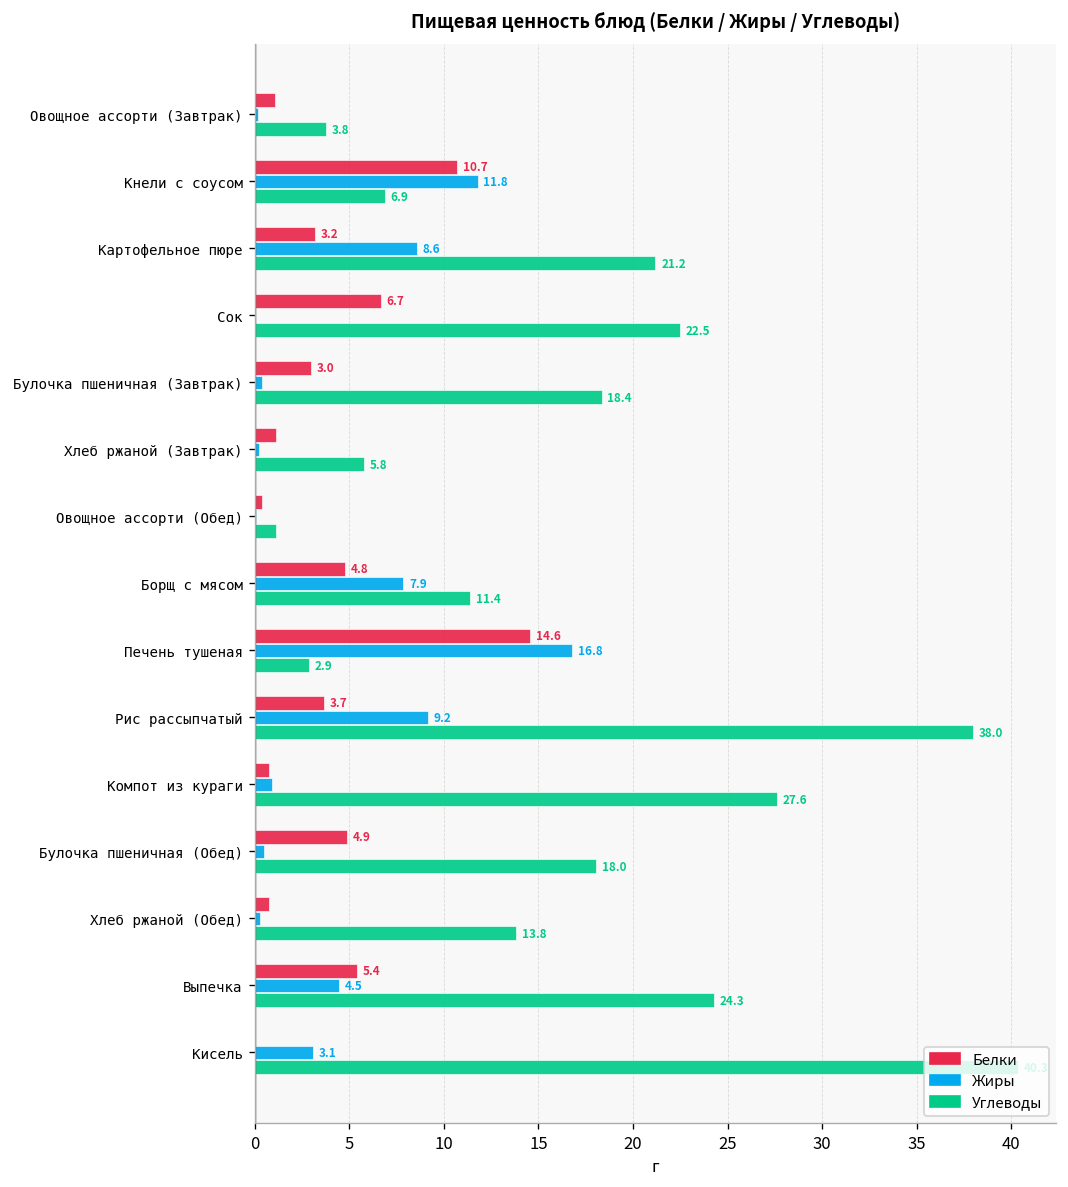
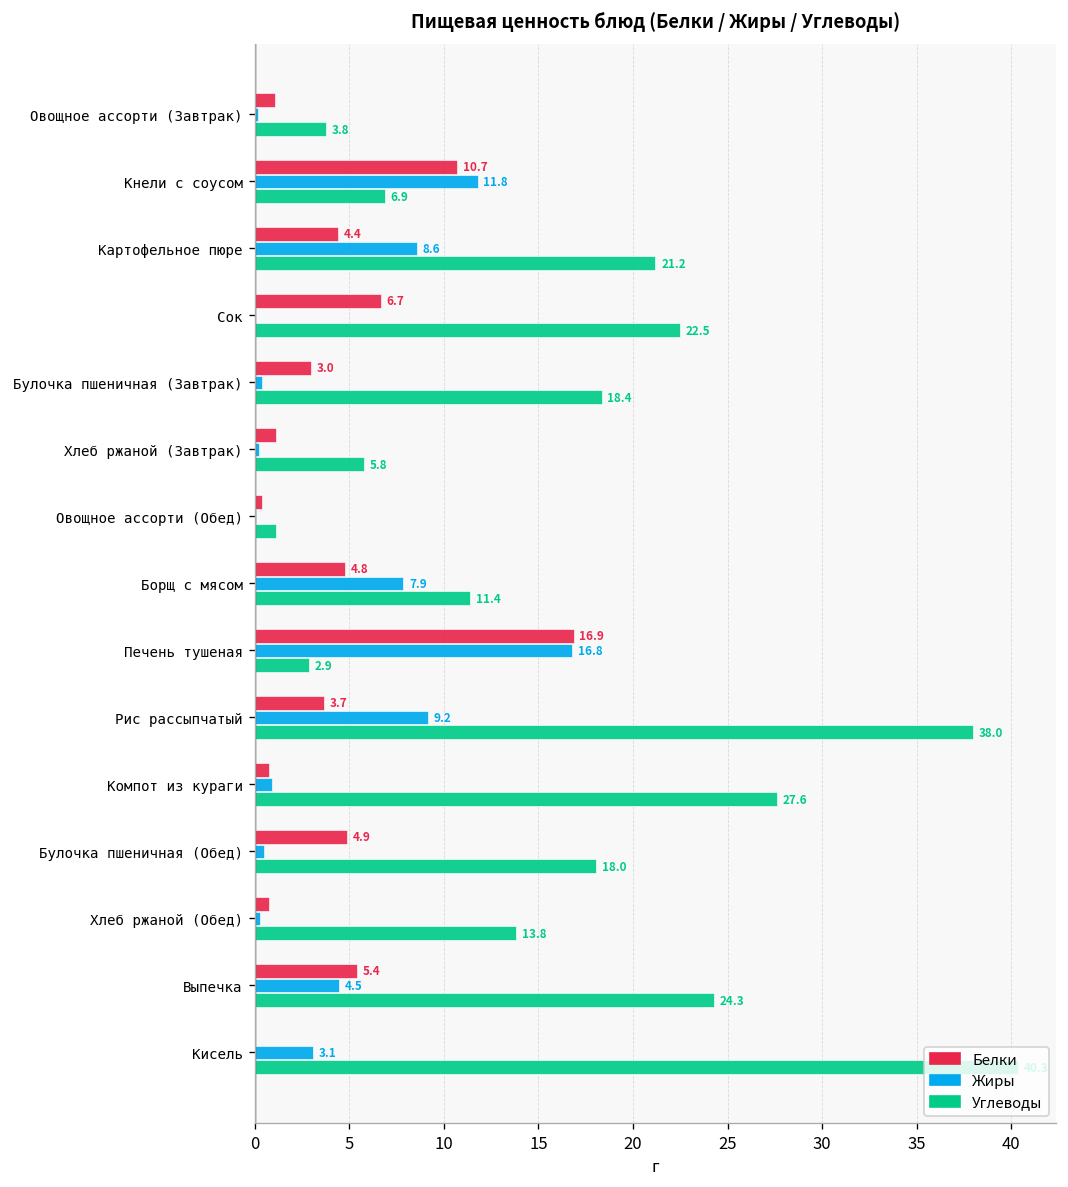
Белки, Картофельное пюре: 3.2 -> 4.4
Белки, Печень тушеная: 14.6 -> 16.9
